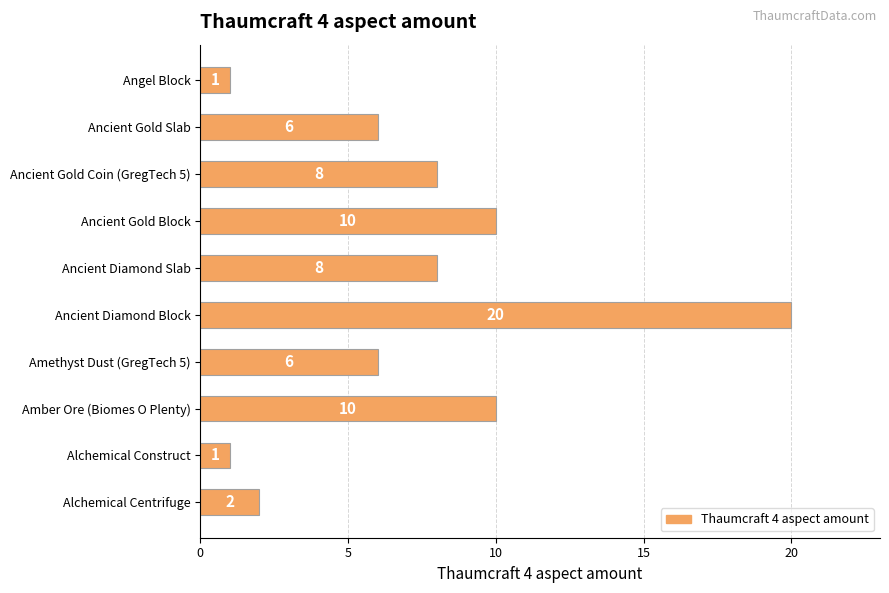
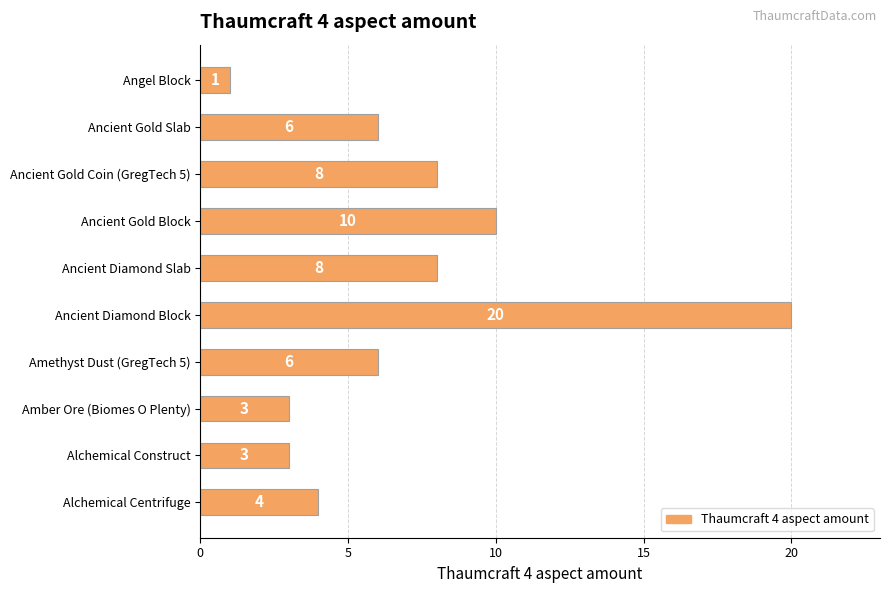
Amber Ore (Biomes O Plenty): 10 -> 3
Alchemical Construct: 1 -> 3
Alchemical Centrifuge: 2 -> 4
